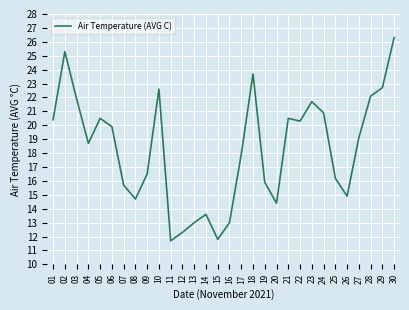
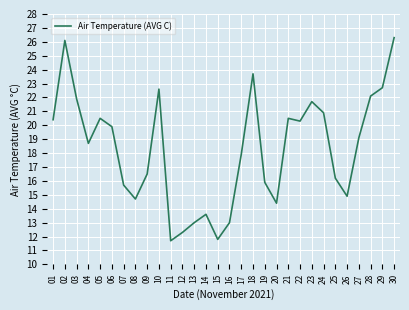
02: 25.3 -> 26.1
